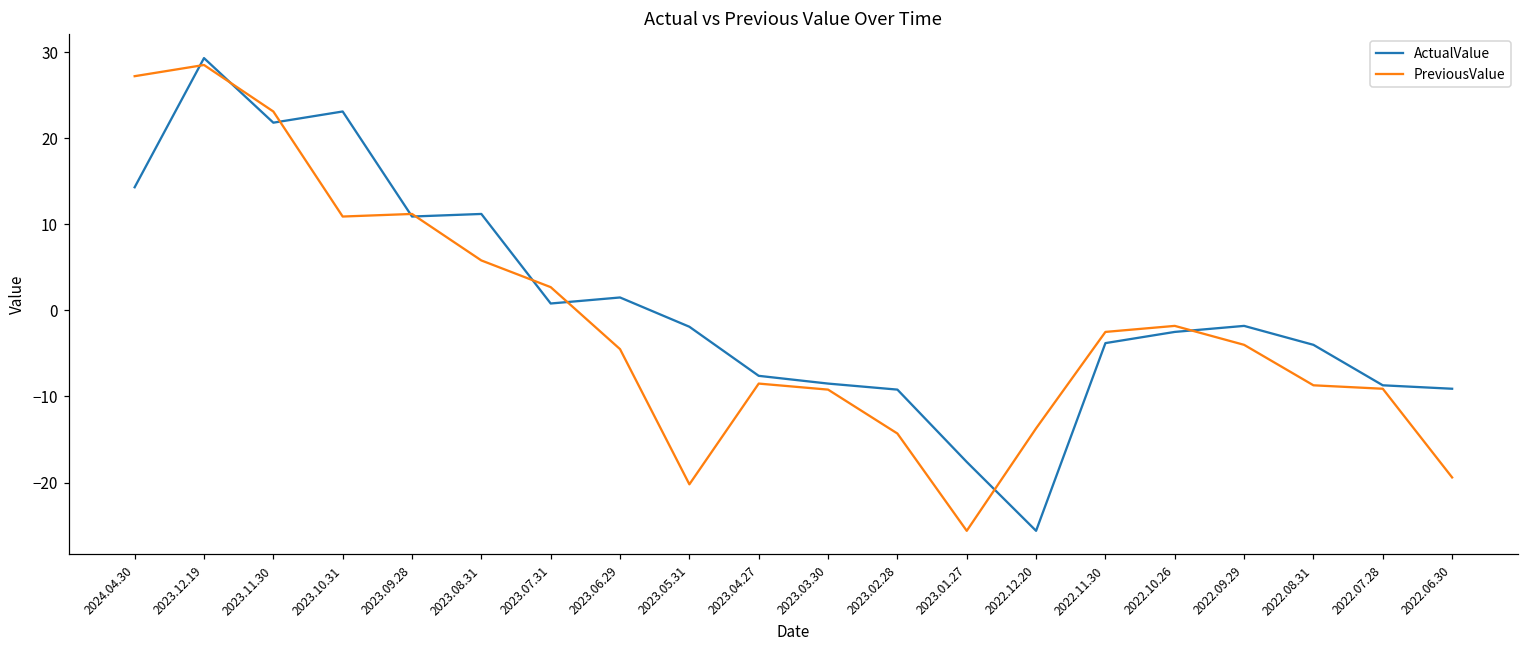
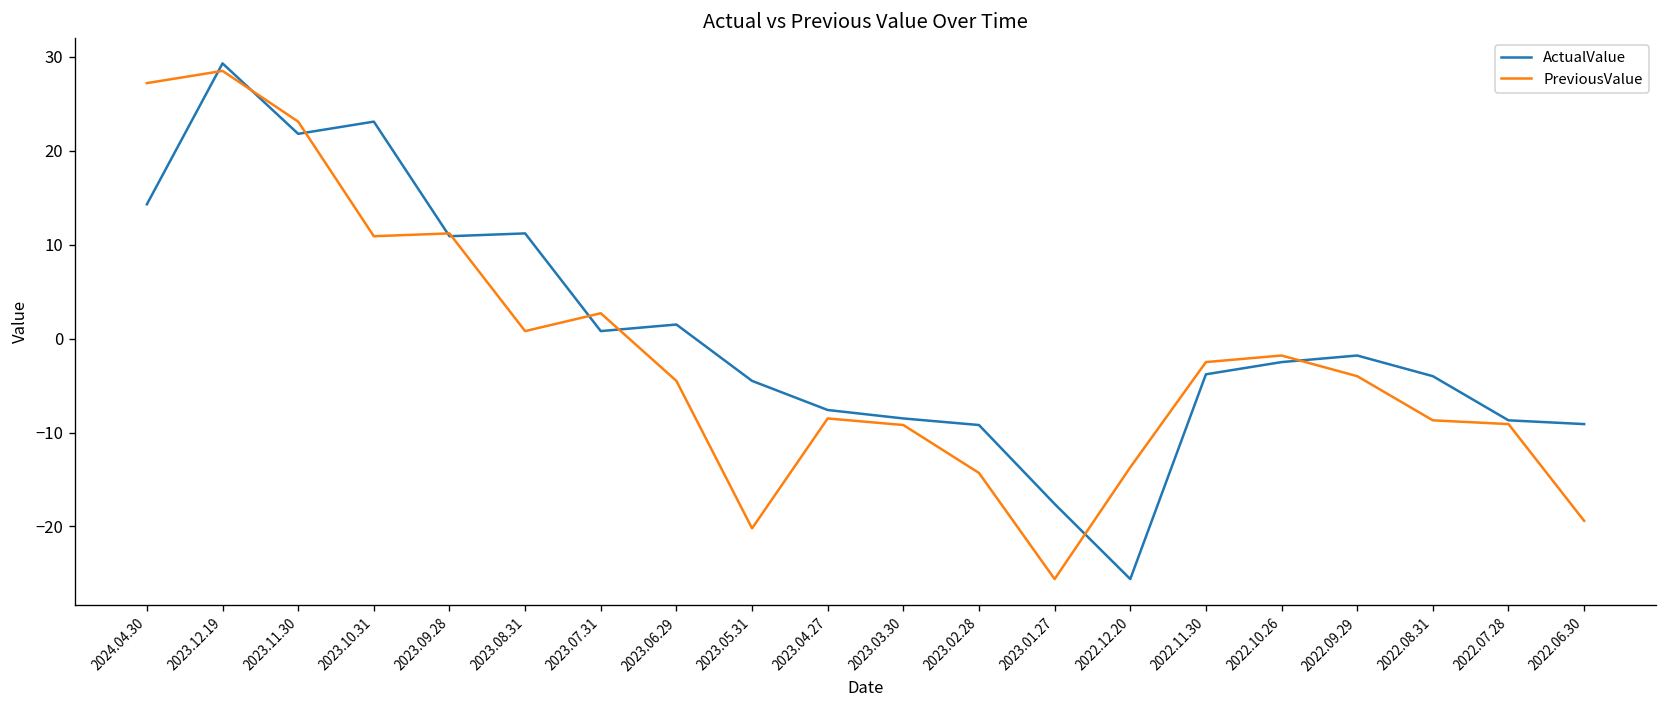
PreviousValue, 2023.08.31: 6 -> 1
ActualValue, 2023.05.31: -2 -> -5
